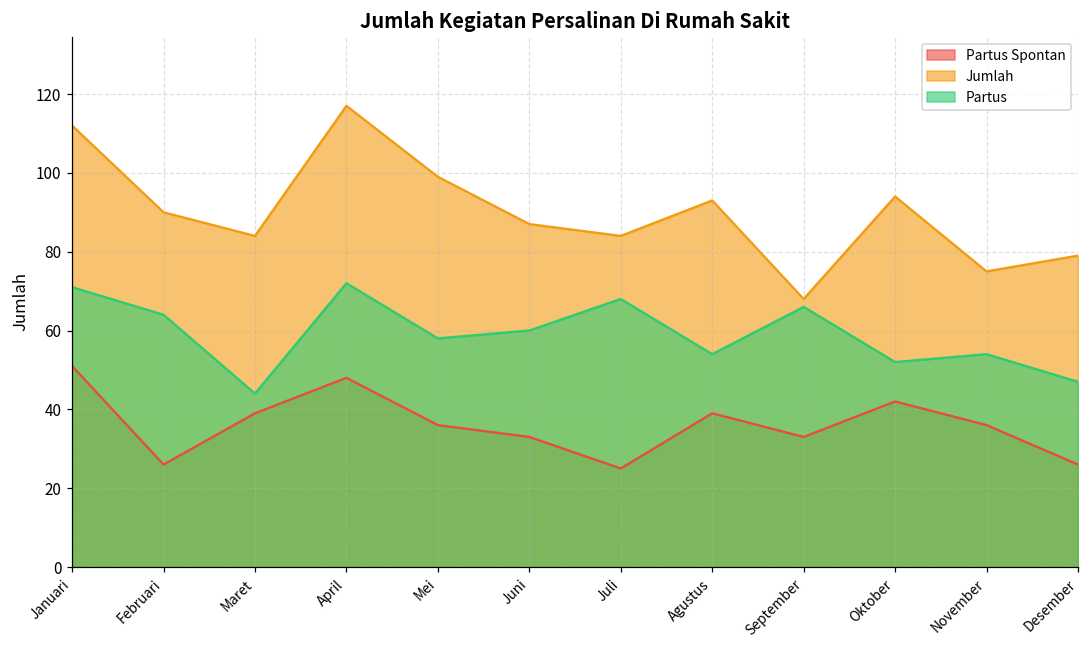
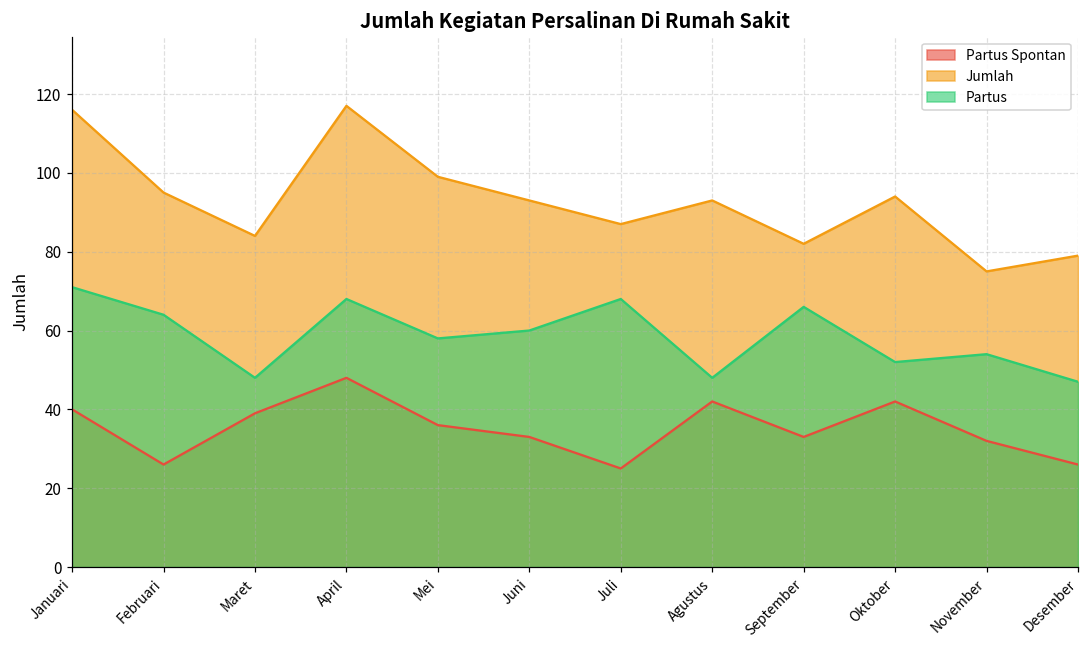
Partus Spontan, Januari: 51 -> 40
Jumlah, Januari: 112 -> 116
Jumlah, Februari: 90 -> 95
Partus, Maret: 44 -> 48
Partus, April: 72 -> 68
Jumlah, Juni: 87 -> 93
Jumlah, Juli: 84 -> 87
Partus Spontan, Agustus: 39 -> 42
Partus, Agustus: 54 -> 48
Jumlah, September: 68 -> 82
Partus Spontan, November: 36 -> 32
